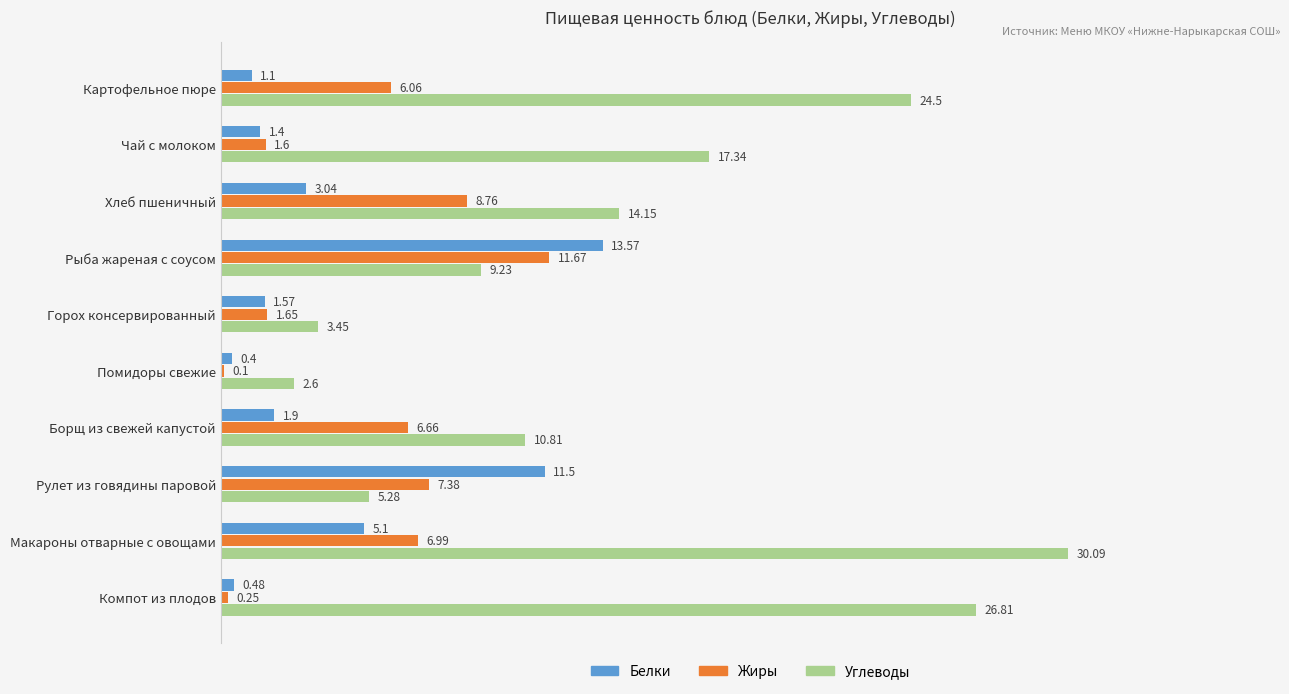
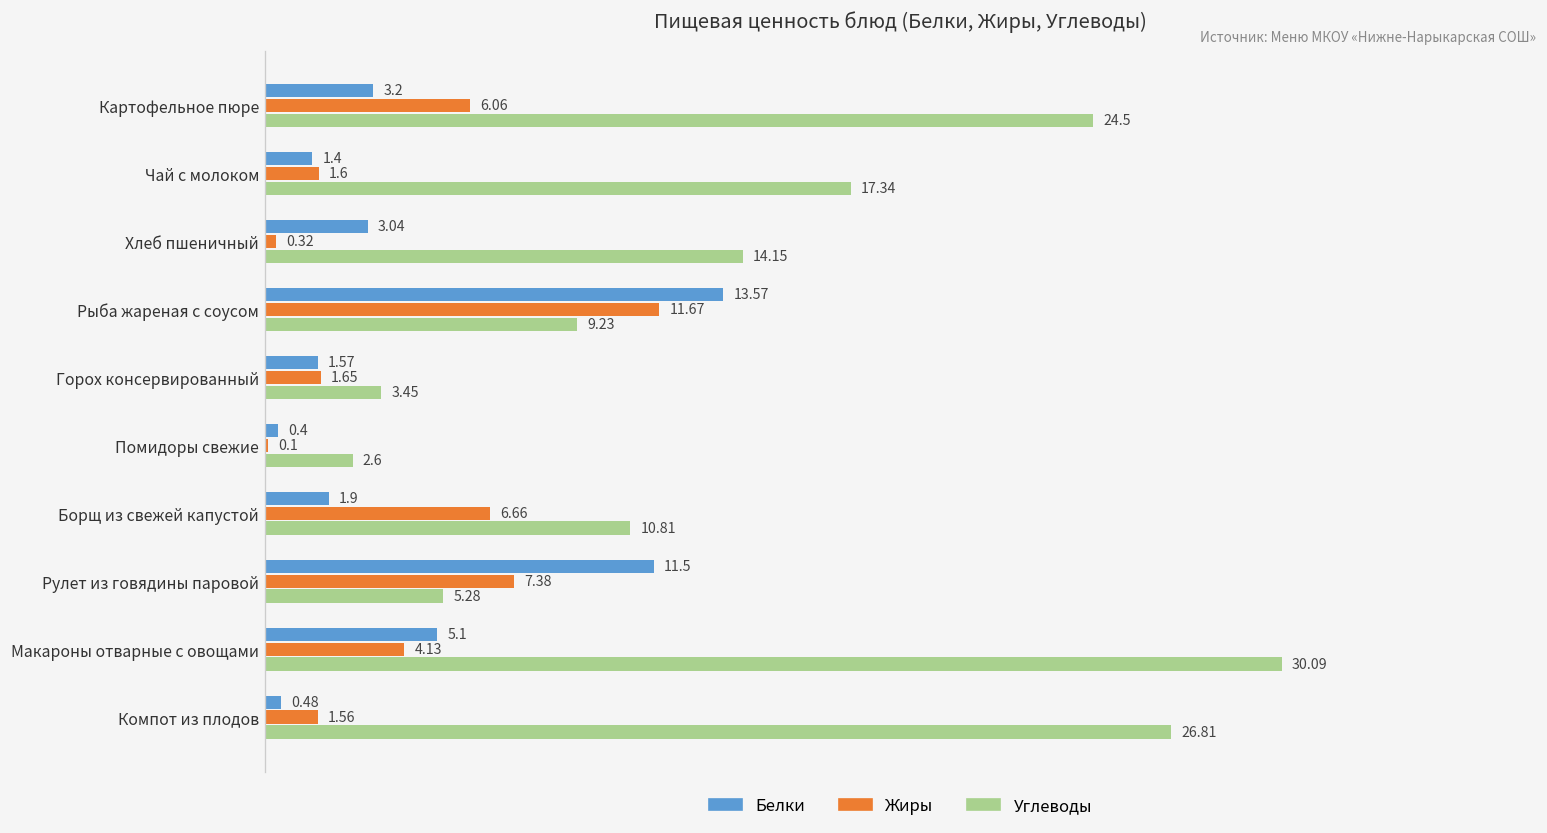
Белки, Картофельное пюре: 1.1 -> 3.2
Жиры, Хлеб пшеничный: 8.76 -> 0.32
Жиры, Макароны отварные с овощами: 6.99 -> 4.13
Жиры, Компот из плодов: 0.25 -> 1.56
